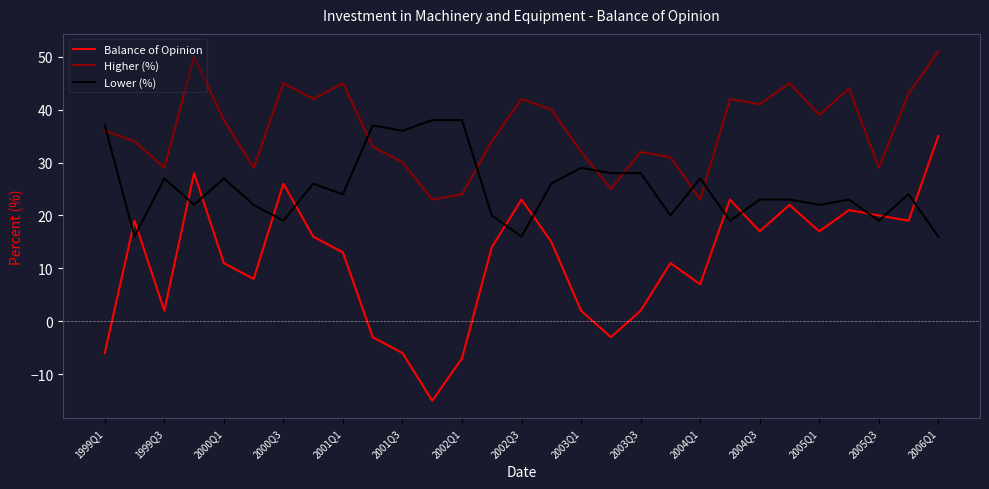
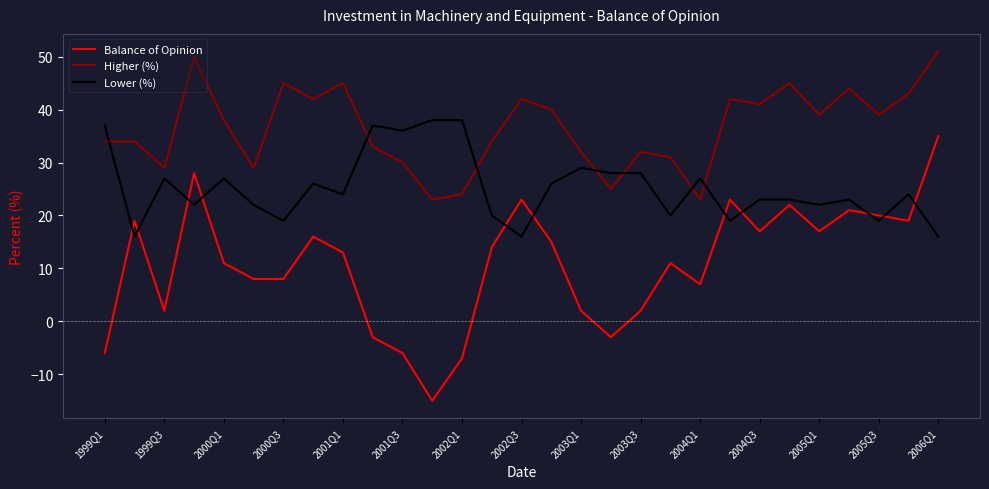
Higher (%), 1999Q1: 36 -> 34
Balance of Opinion, 2000Q3: 26 -> 8
Higher (%), 2005Q3: 29 -> 39
